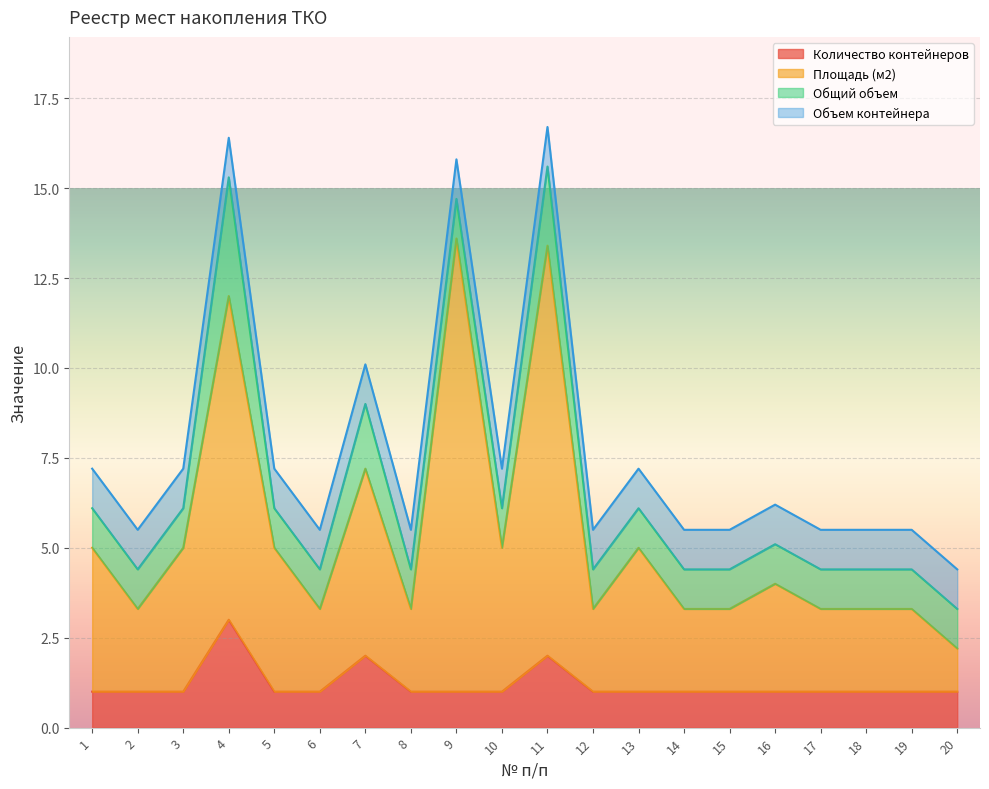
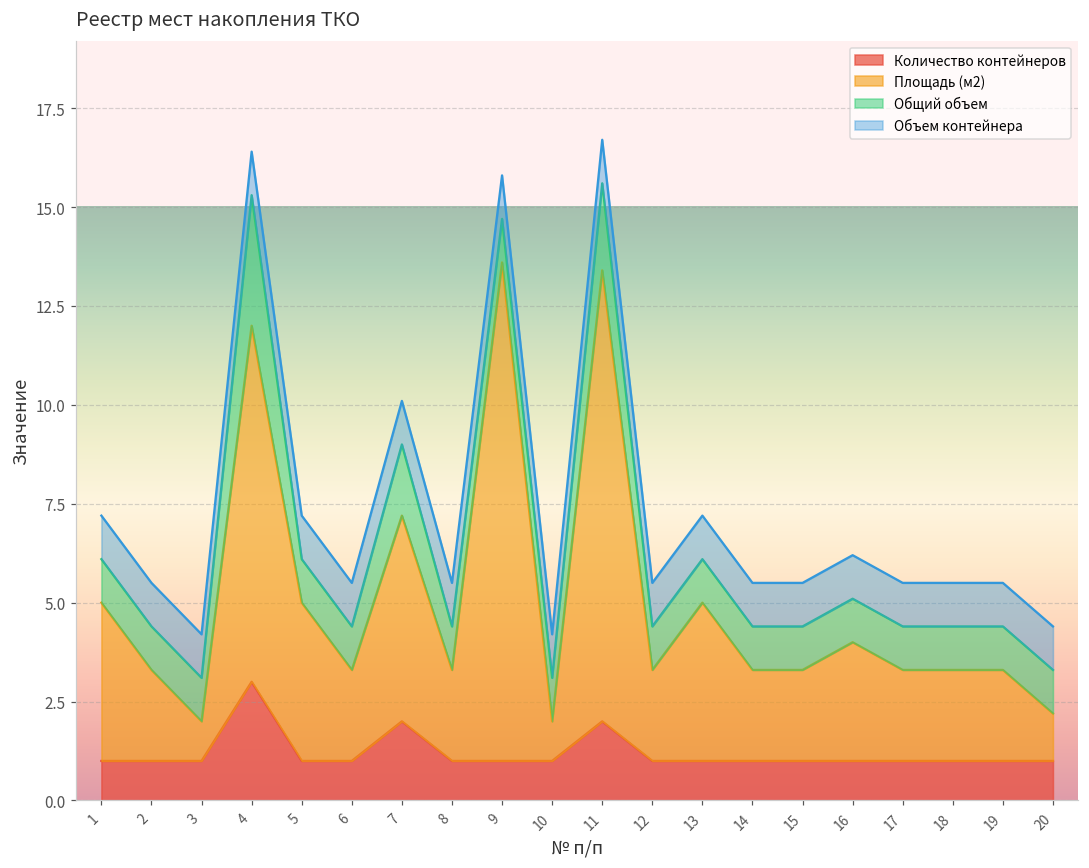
Площадь (м2), 3: 4 -> 1
Площадь (м2), 10: 4 -> 1
